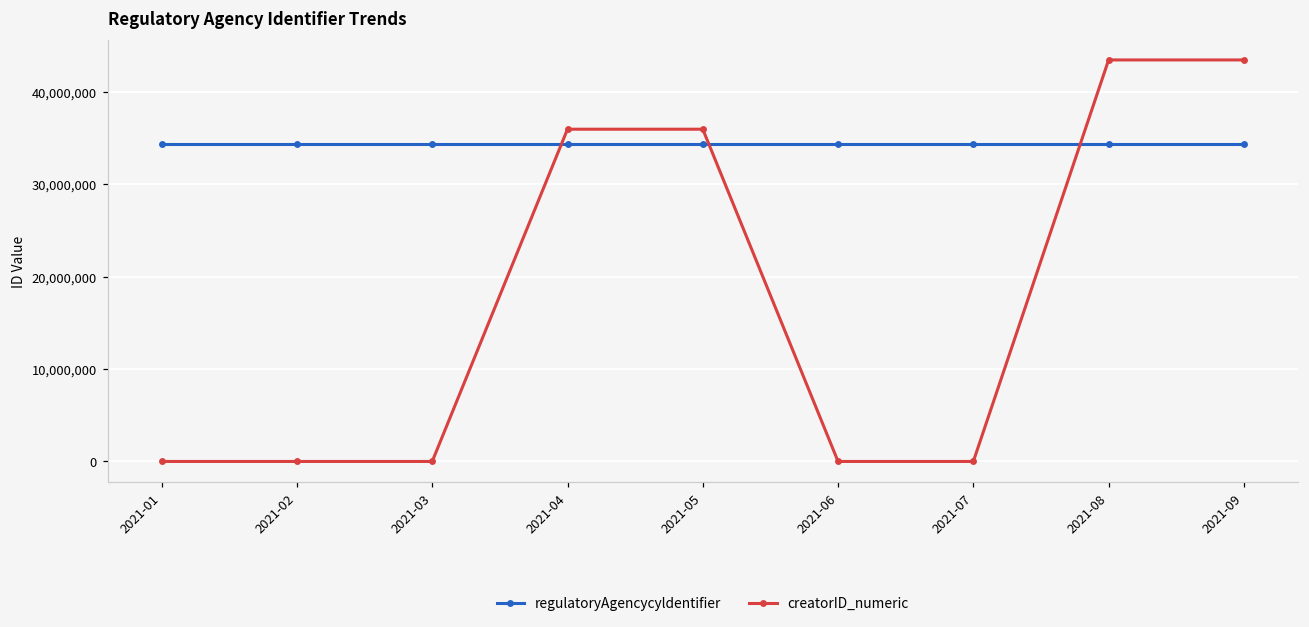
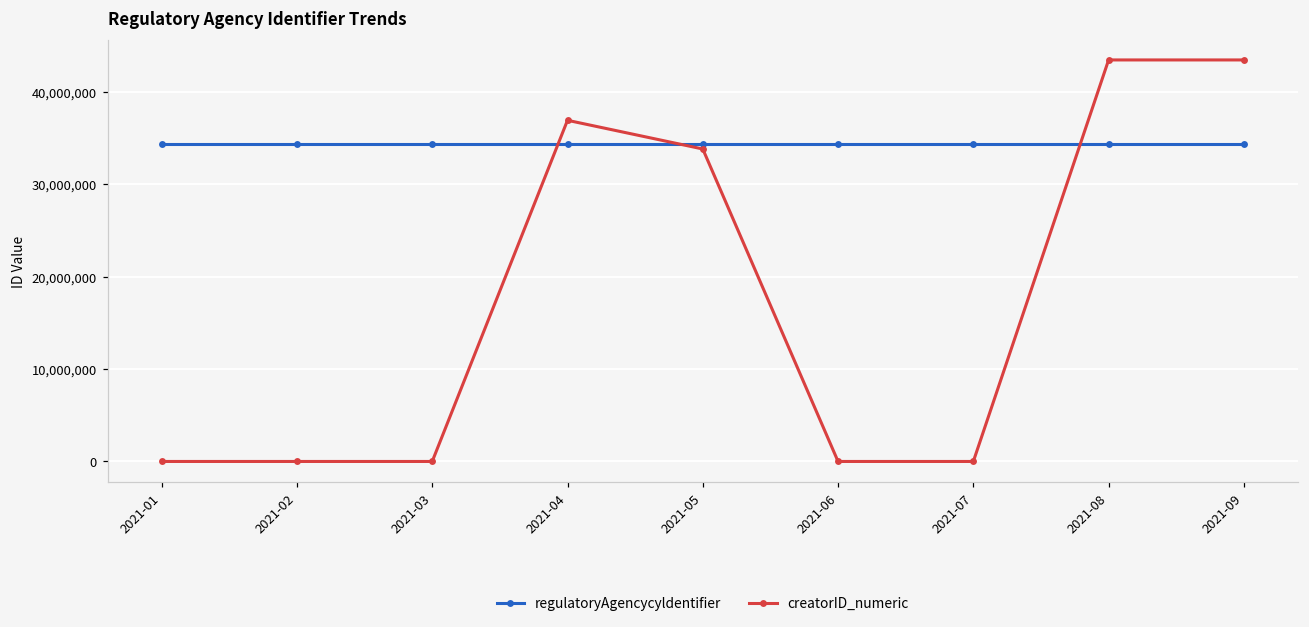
creatorID_numeric, 2021-04: 36,000,000 -> 37,000,000
creatorID_numeric, 2021-05: 36,000,000 -> 34,000,000
